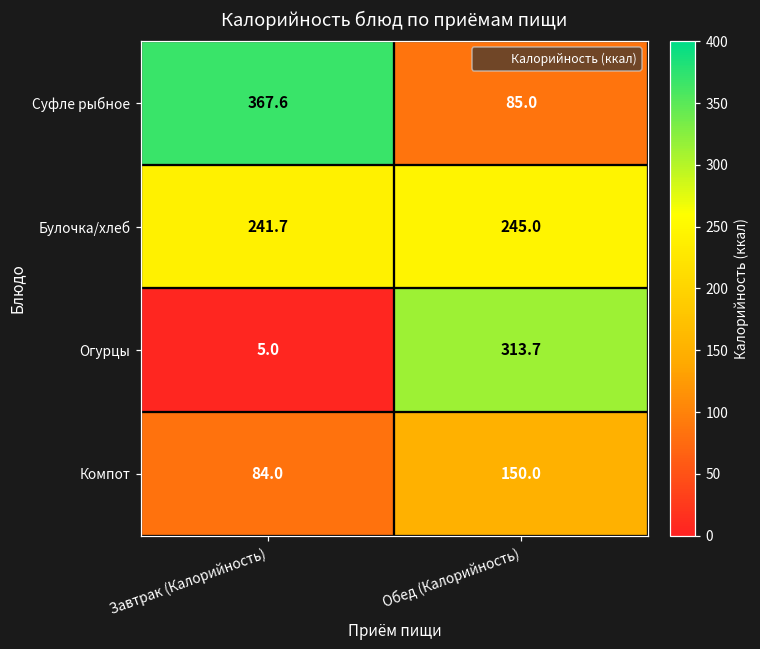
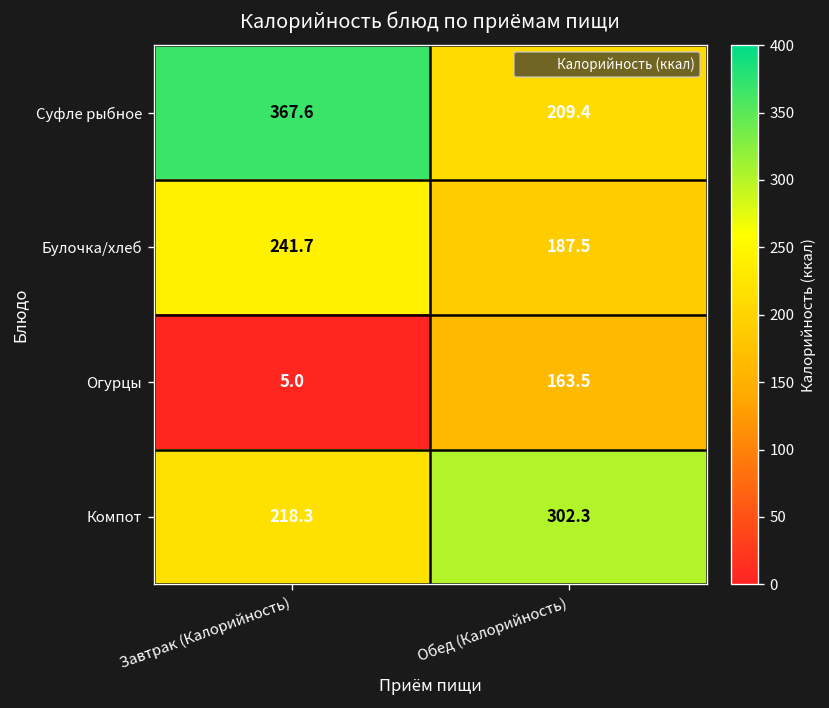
Суфле рыбное, Обед (Калорийность): 85.0 -> 209.4
Булочка/хлеб, Обед (Калорийность): 245.0 -> 187.5
Огурцы, Обед (Калорийность): 313.7 -> 163.5
Компот, Завтрак (Калорийность): 84.0 -> 218.3
Компот, Обед (Калорийность): 150.0 -> 302.3
